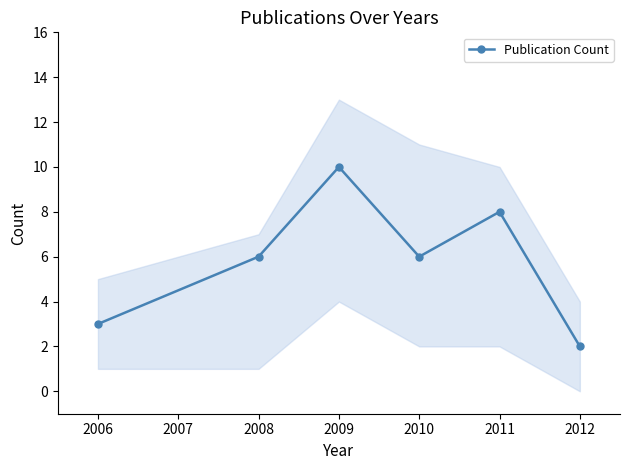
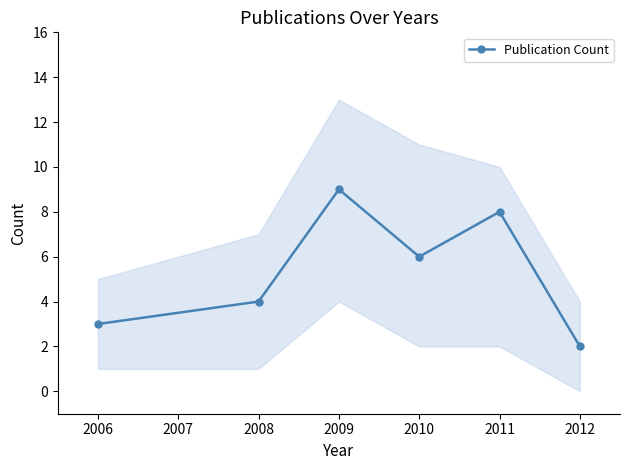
Publication Count, 2008: 6 -> 4
Publication Count, 2009: 10 -> 9
